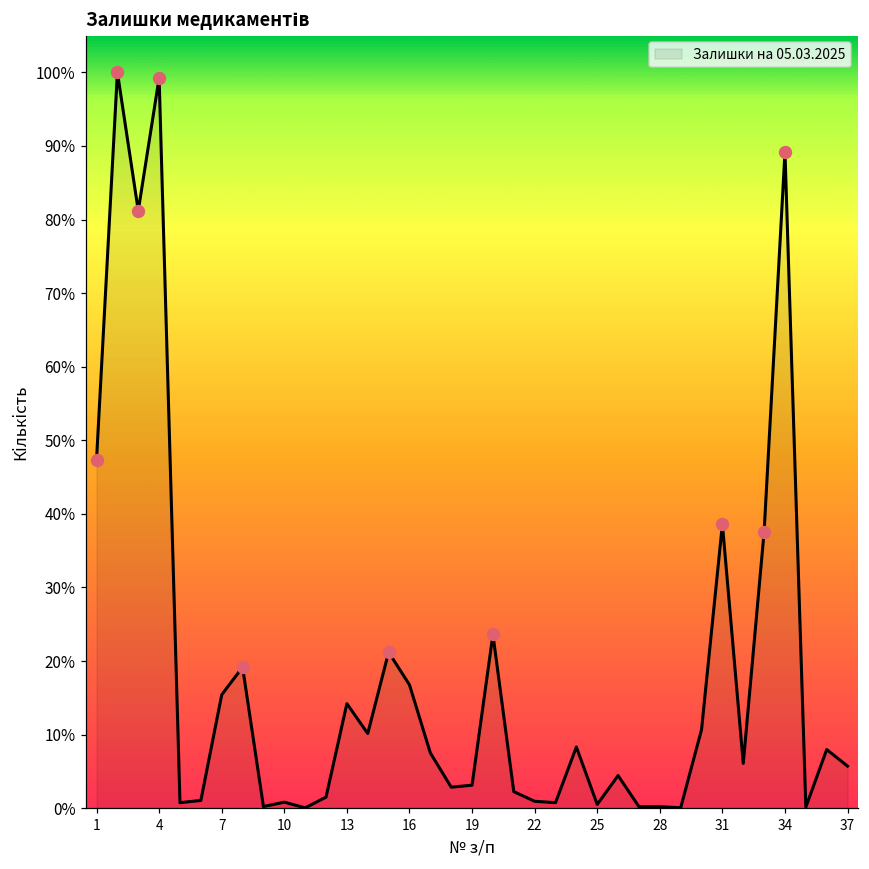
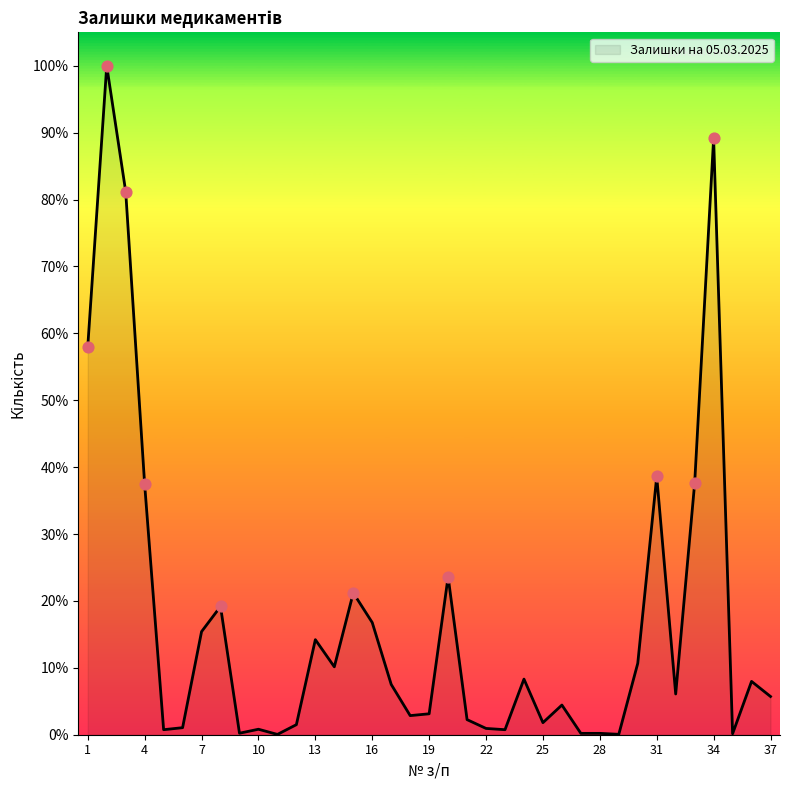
Залишки на 05.03.2025, 1: 47% -> 58%
Залишки на 05.03.2025, 4: 99% -> 37%
Залишки на 05.03.2025, 25: 1% -> 2%
